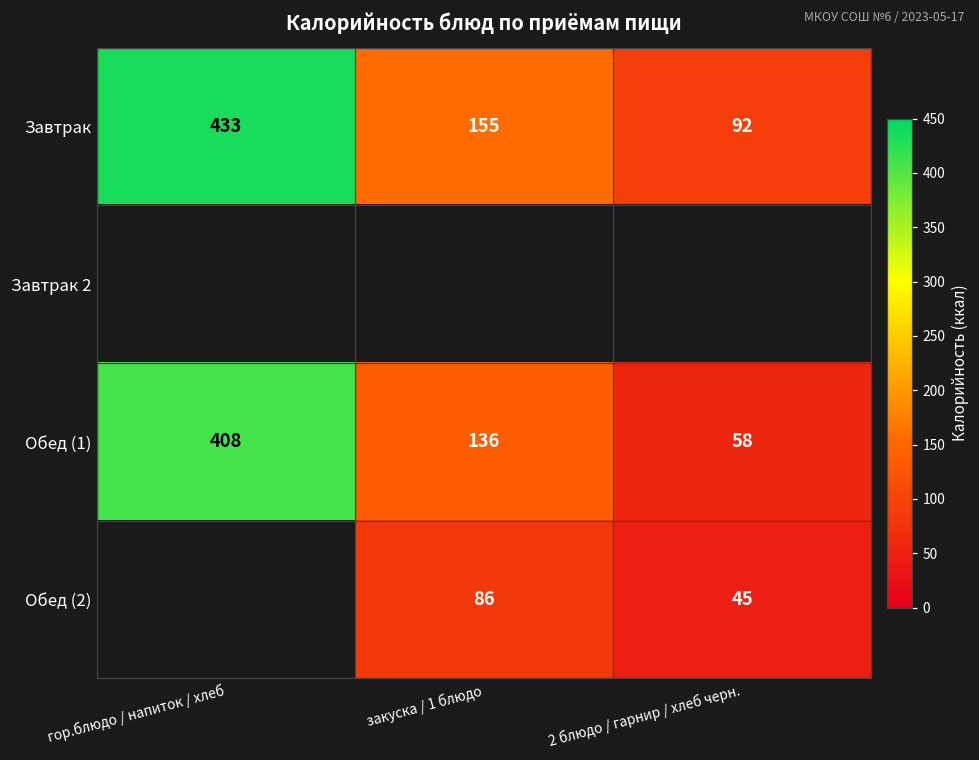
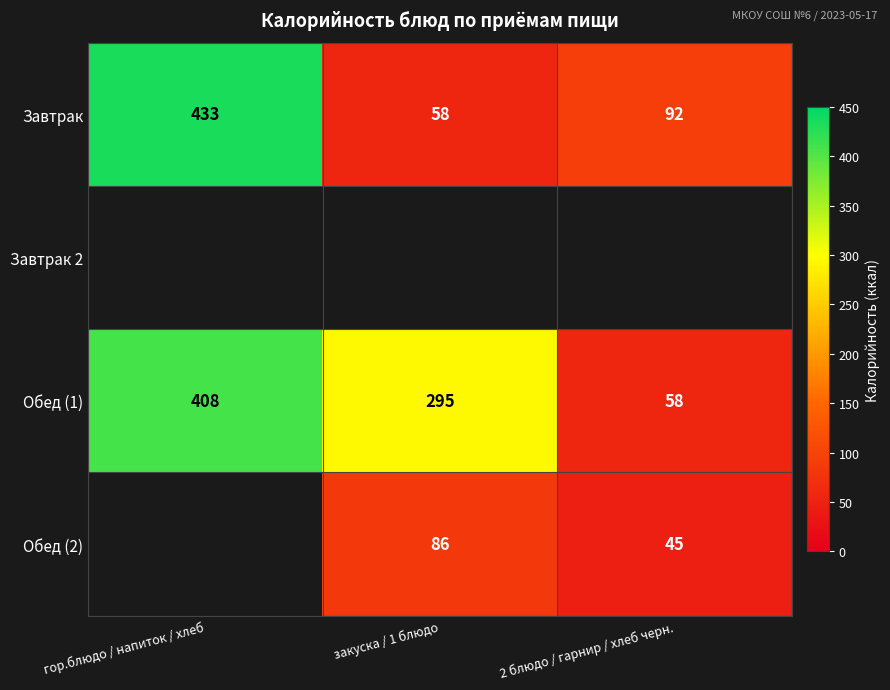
Завтрак, закуска / 1 блюдо: 155 -> 58
Обед (1), закуска / 1 блюдо: 136 -> 295
